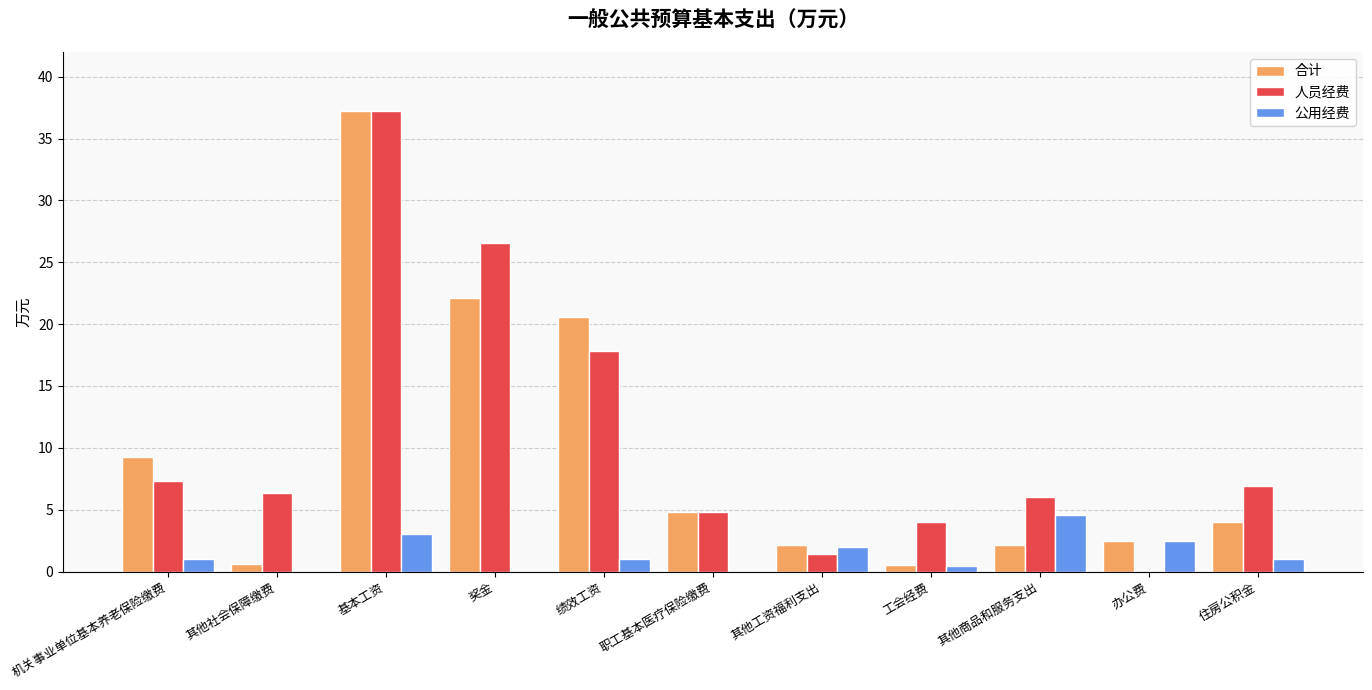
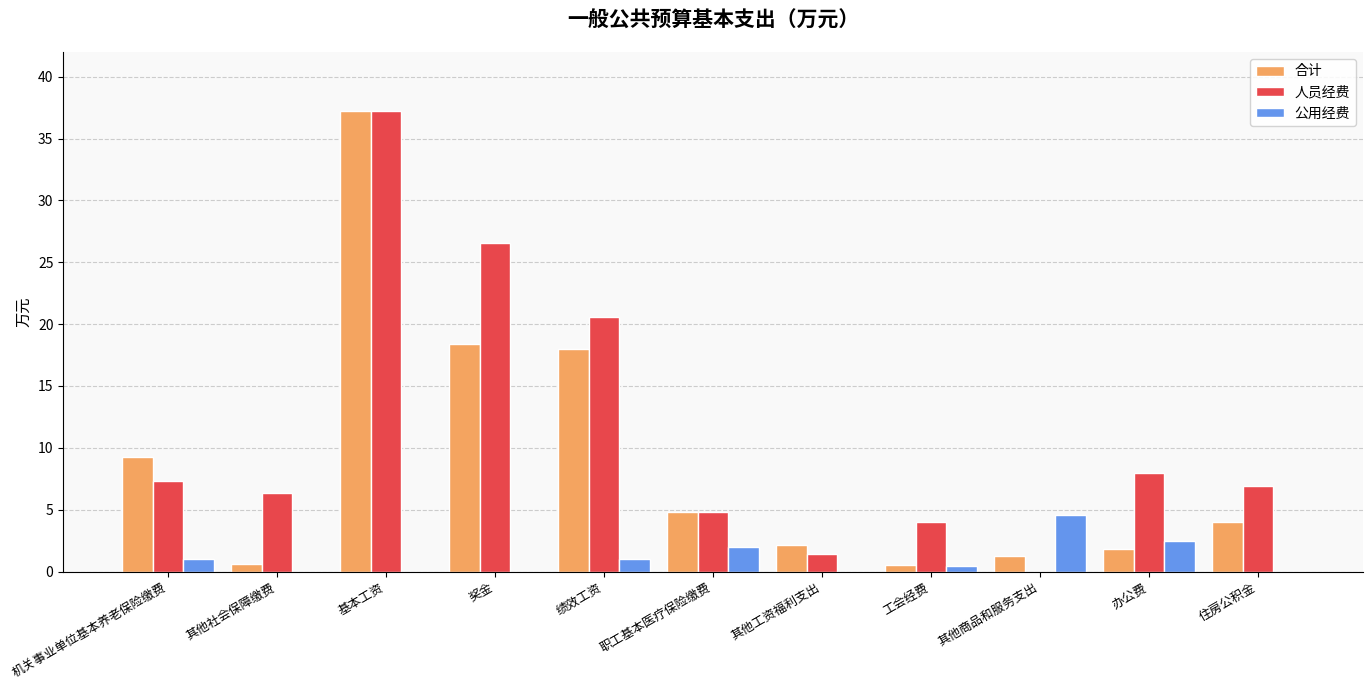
公用经费, 基本工资: 3 -> 0
合计, 奖金: 22.1 -> 18.4
合计, 绩效工资: 20.6 -> 18.0
人员经费, 绩效工资: 17.8 -> 20.6
公用经费, 职工基本医疗保险缴费: 0 -> 2
公用经费, 其他工资福利支出: 2 -> 0
合计, 其他商品和服务支出: 2.1 -> 1.2
人员经费, 其他商品和服务支出: 6 -> 0
合计, 办公费: 2.5 -> 1.8
人员经费, 办公费: 0 -> 8
公用经费, 住房公积金: 1 -> 0
